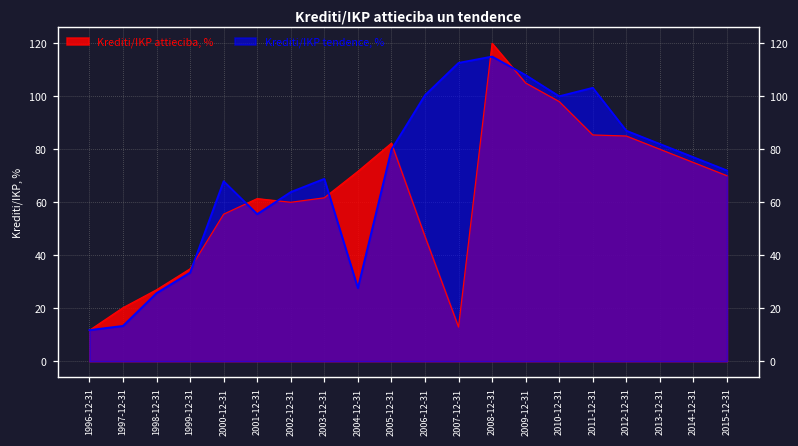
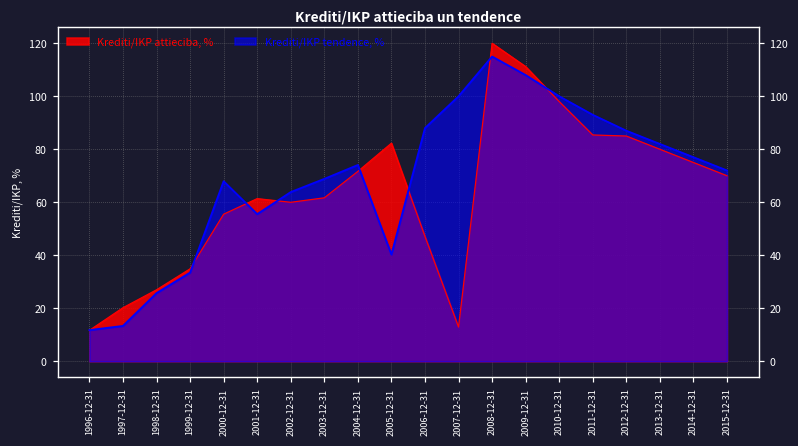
Krediti/IKP tendence, %, 2004-12-31: 28 -> 74
Krediti/IKP tendence, %, 2005-12-31: 80 -> 40
Krediti/IKP tendence, %, 2006-12-31: 100 -> 88
Krediti/IKP tendence, %, 2007-12-31: 113 -> 100
Krediti/IKP attieciba, %, 2009-12-31: 105 -> 111
Krediti/IKP tendence, %, 2011-12-31: 103 -> 93
